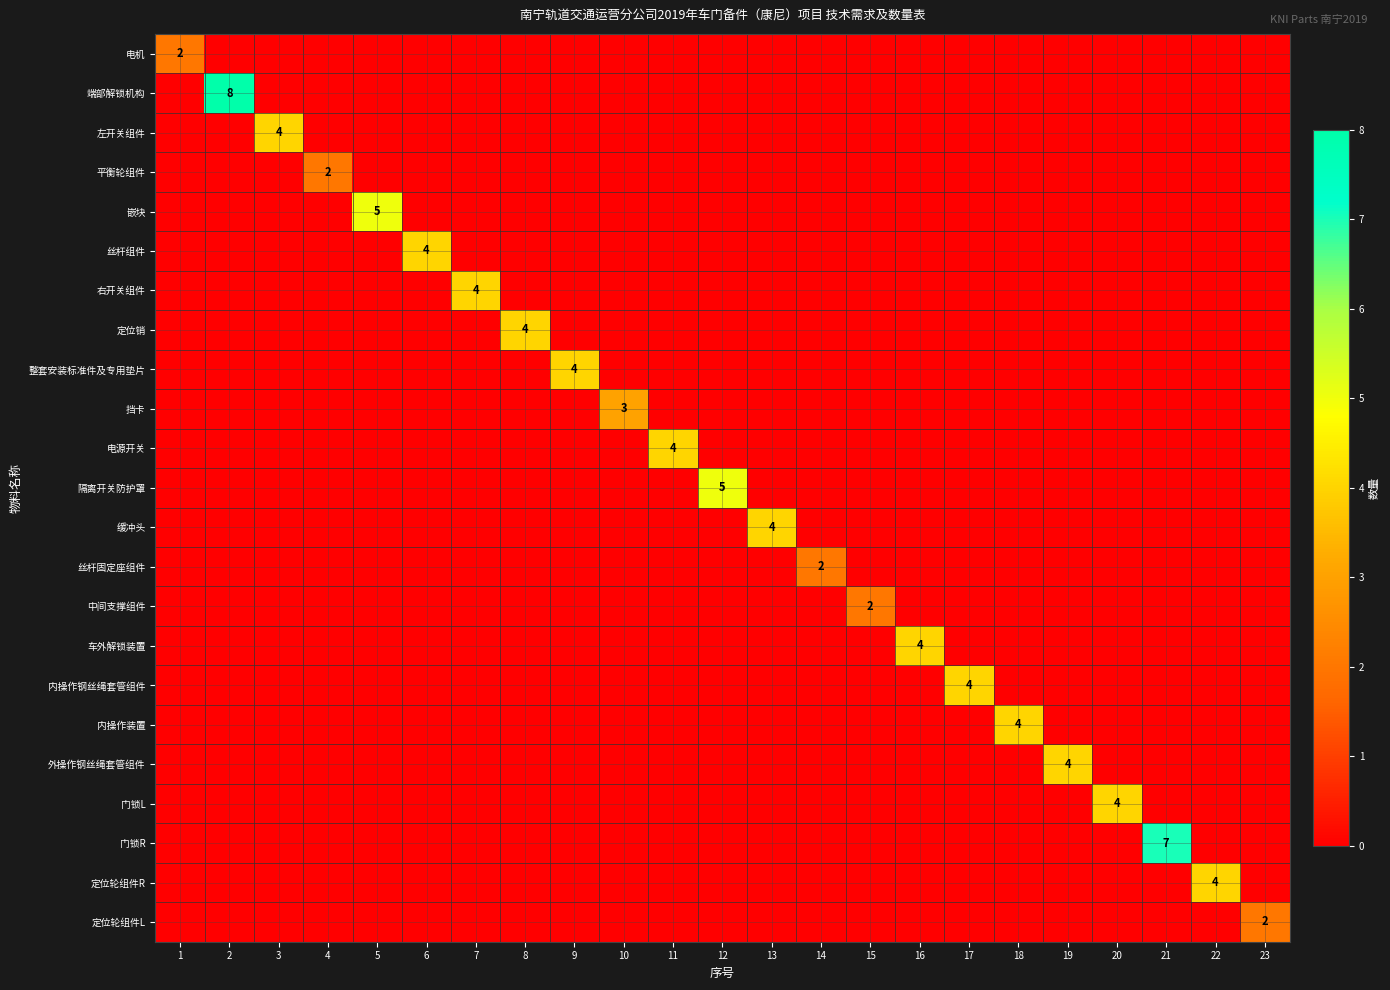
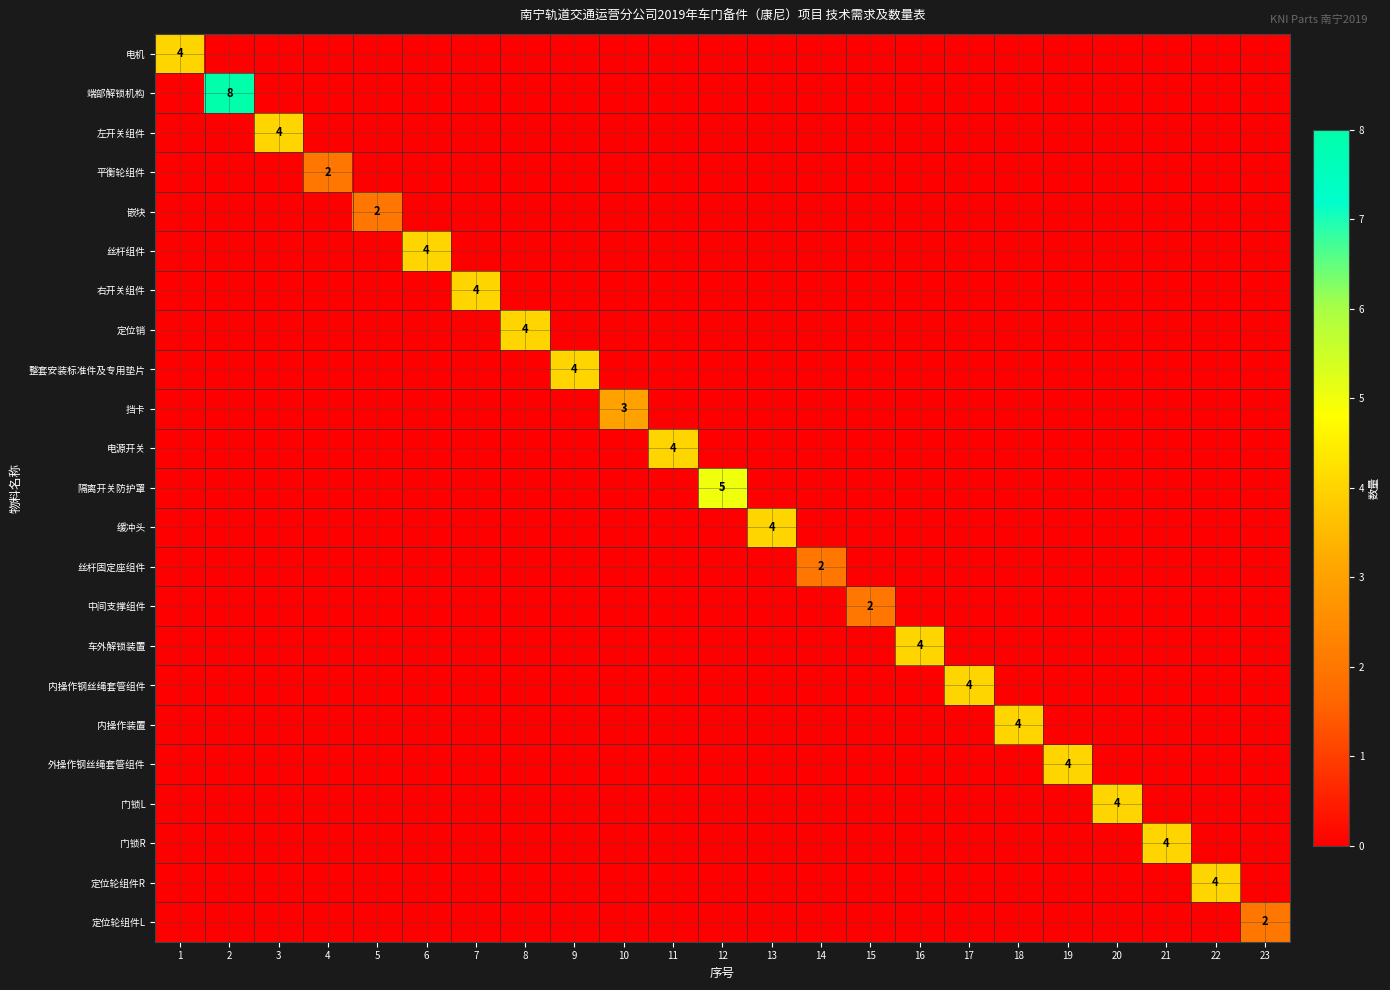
电机, 1: 2 -> 4
嵌块, 5: 5 -> 2
门锁R, 21: 7 -> 4
